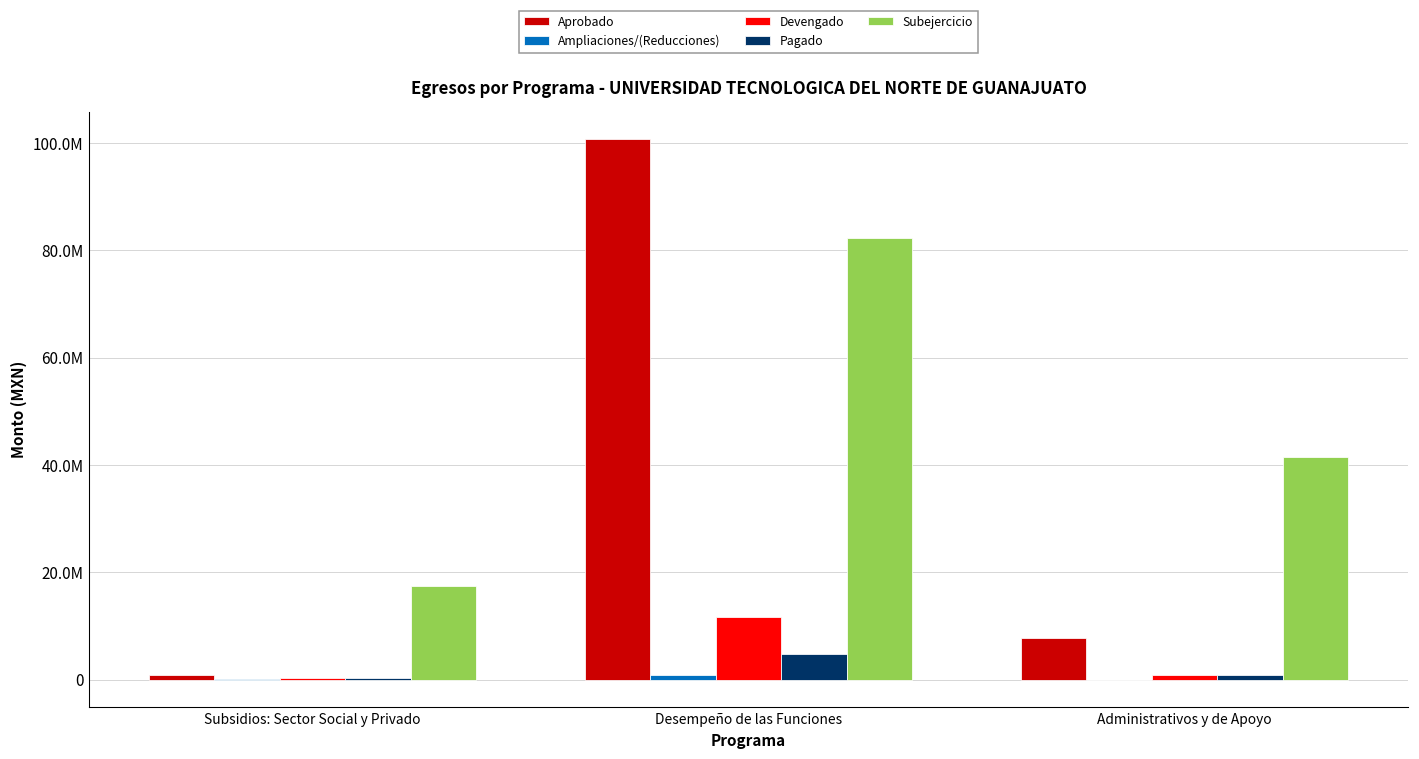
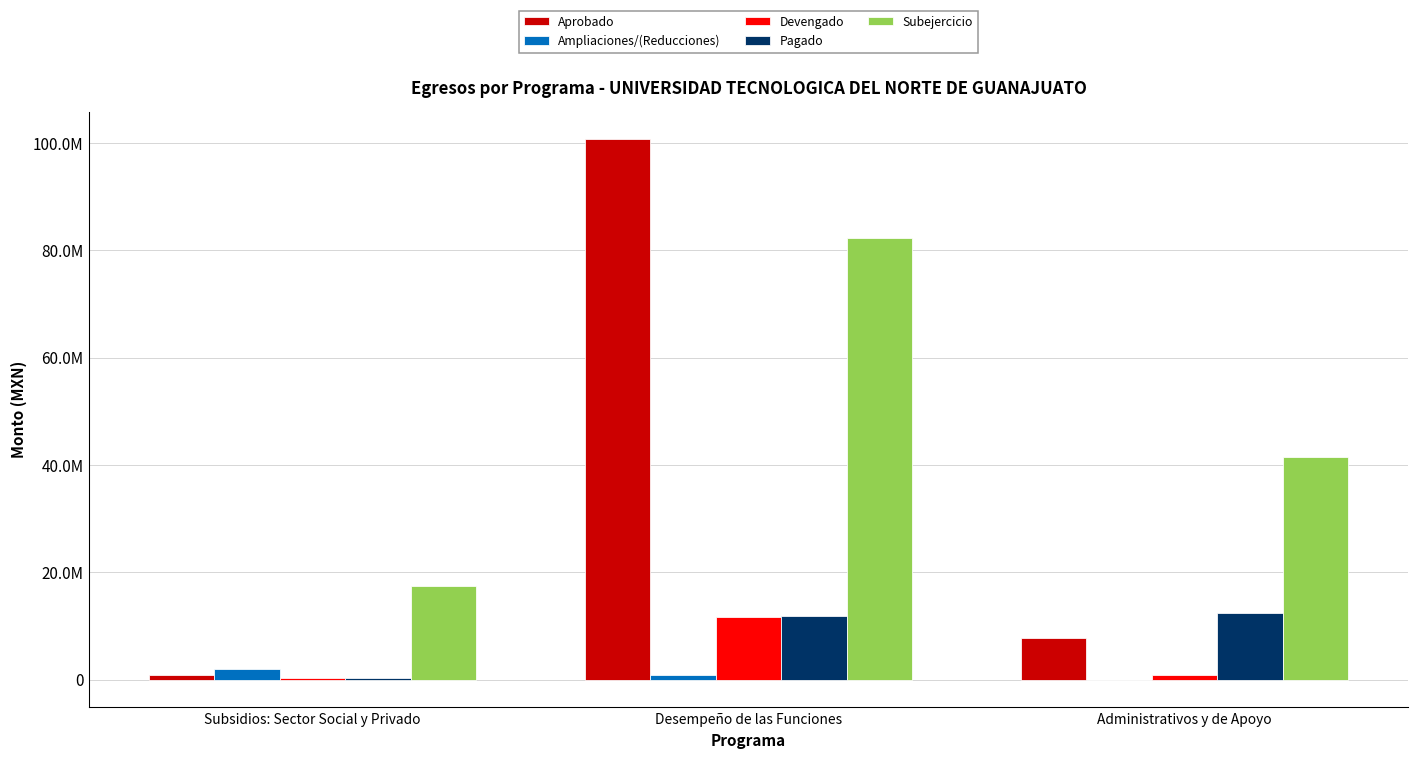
Ampliaciones/(Reducciones), Subsidios: Sector Social y Privado: 0 -> 2000000
Pagado, Desempeño de las Funciones: 5000000 -> 12000000
Pagado, Administrativos y de Apoyo: 1000000 -> 12000000
